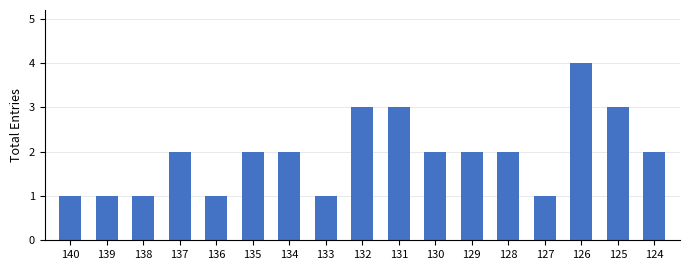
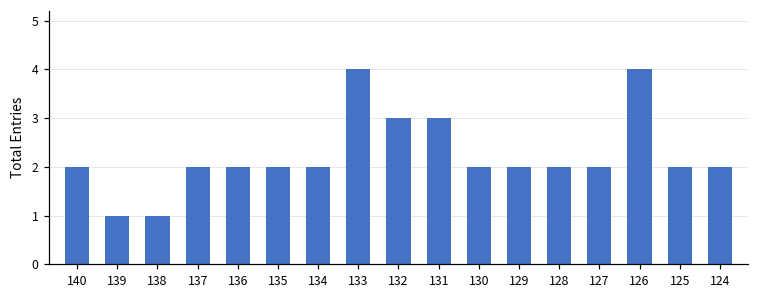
140: 1 -> 2
136: 1 -> 2
133: 1 -> 4
127: 1 -> 2
125: 3 -> 2
